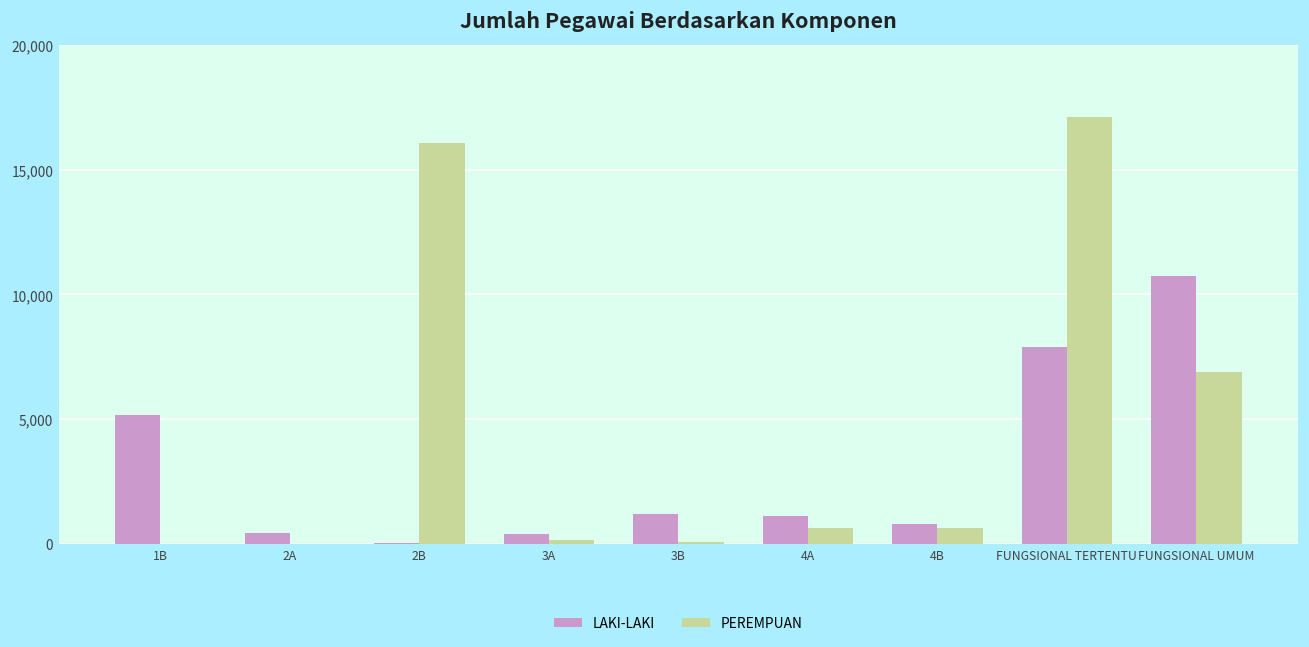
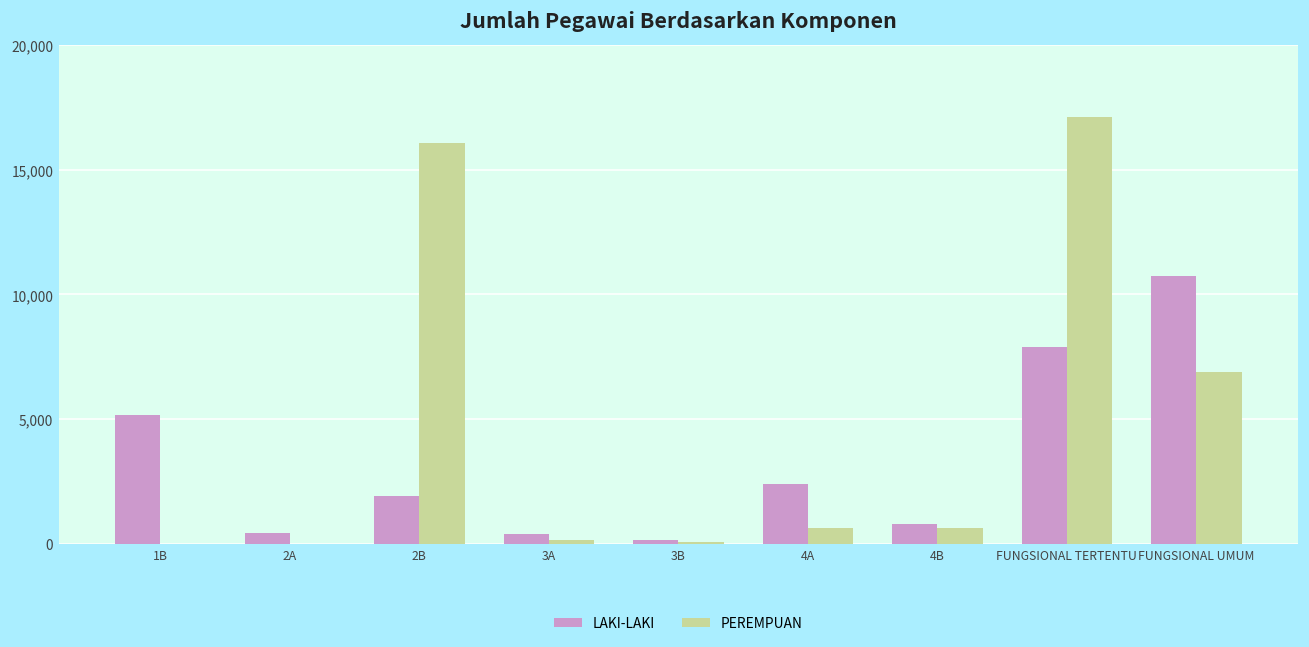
LAKI-LAKI, 2B: 0 -> 1,900
LAKI-LAKI, 3B: 1,200 -> 200
LAKI-LAKI, 4A: 1,100 -> 2,400
